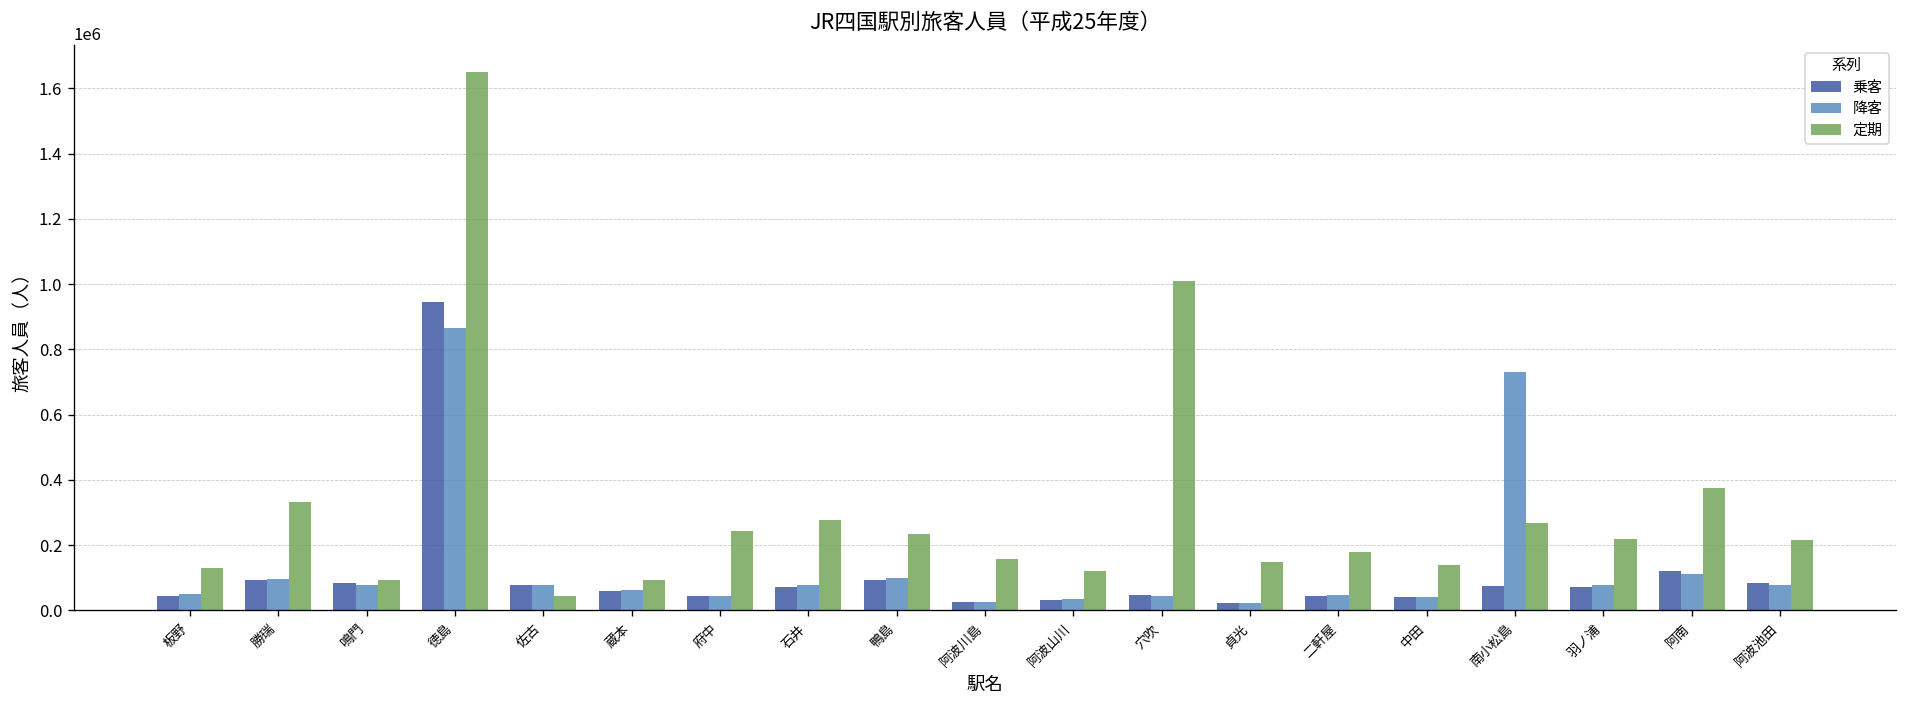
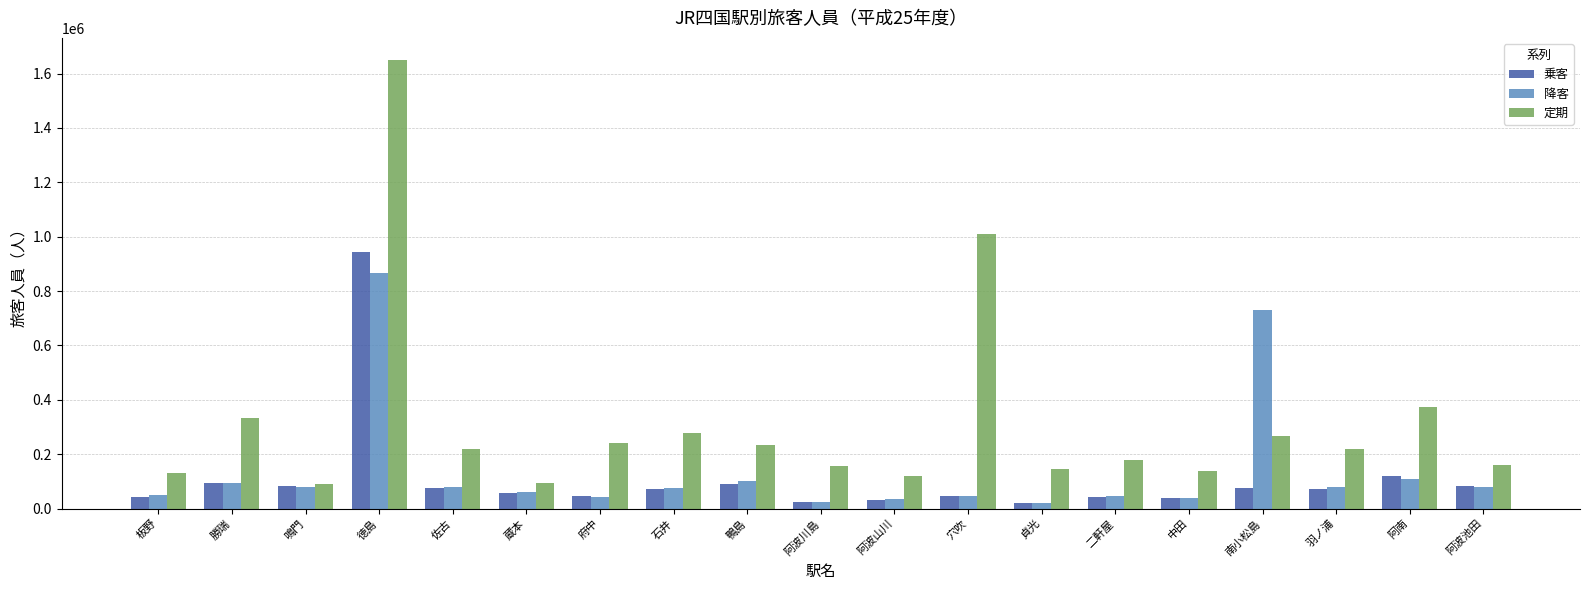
定期, 佐古: 40000 -> 220000
定期, 阿波池田: 210000 -> 160000
